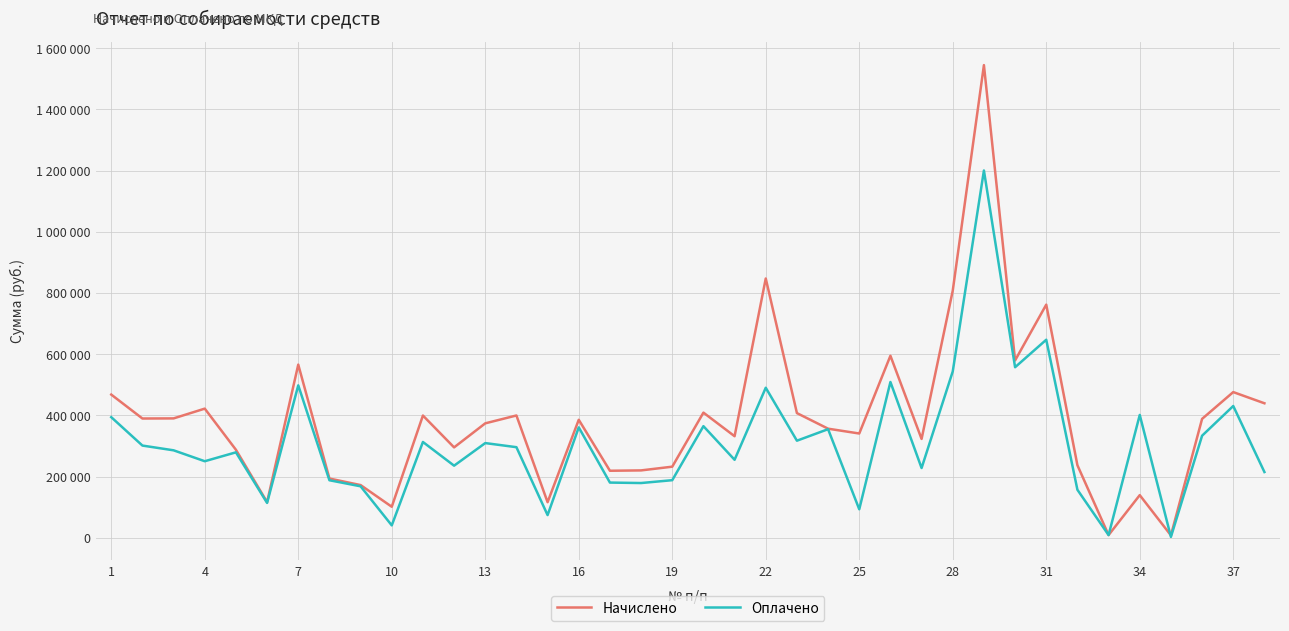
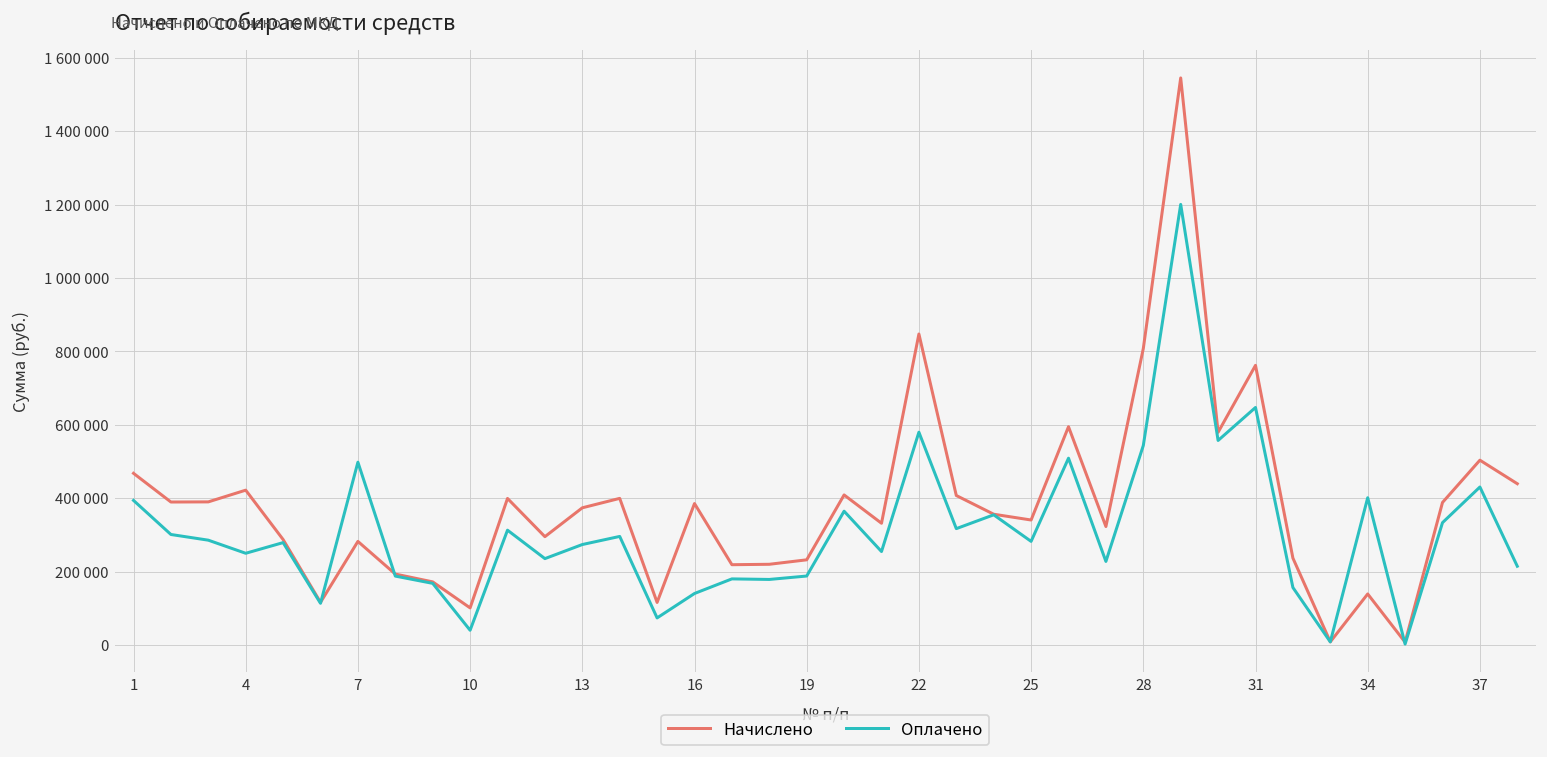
Начислено, 7: 570000 -> 280000
Оплачено, 13: 310000 -> 270000
Оплачено, 16: 360000 -> 140000
Оплачено, 22: 490000 -> 580000
Оплачено, 25: 90000 -> 280000
Начислено, 37: 480000 -> 500000
